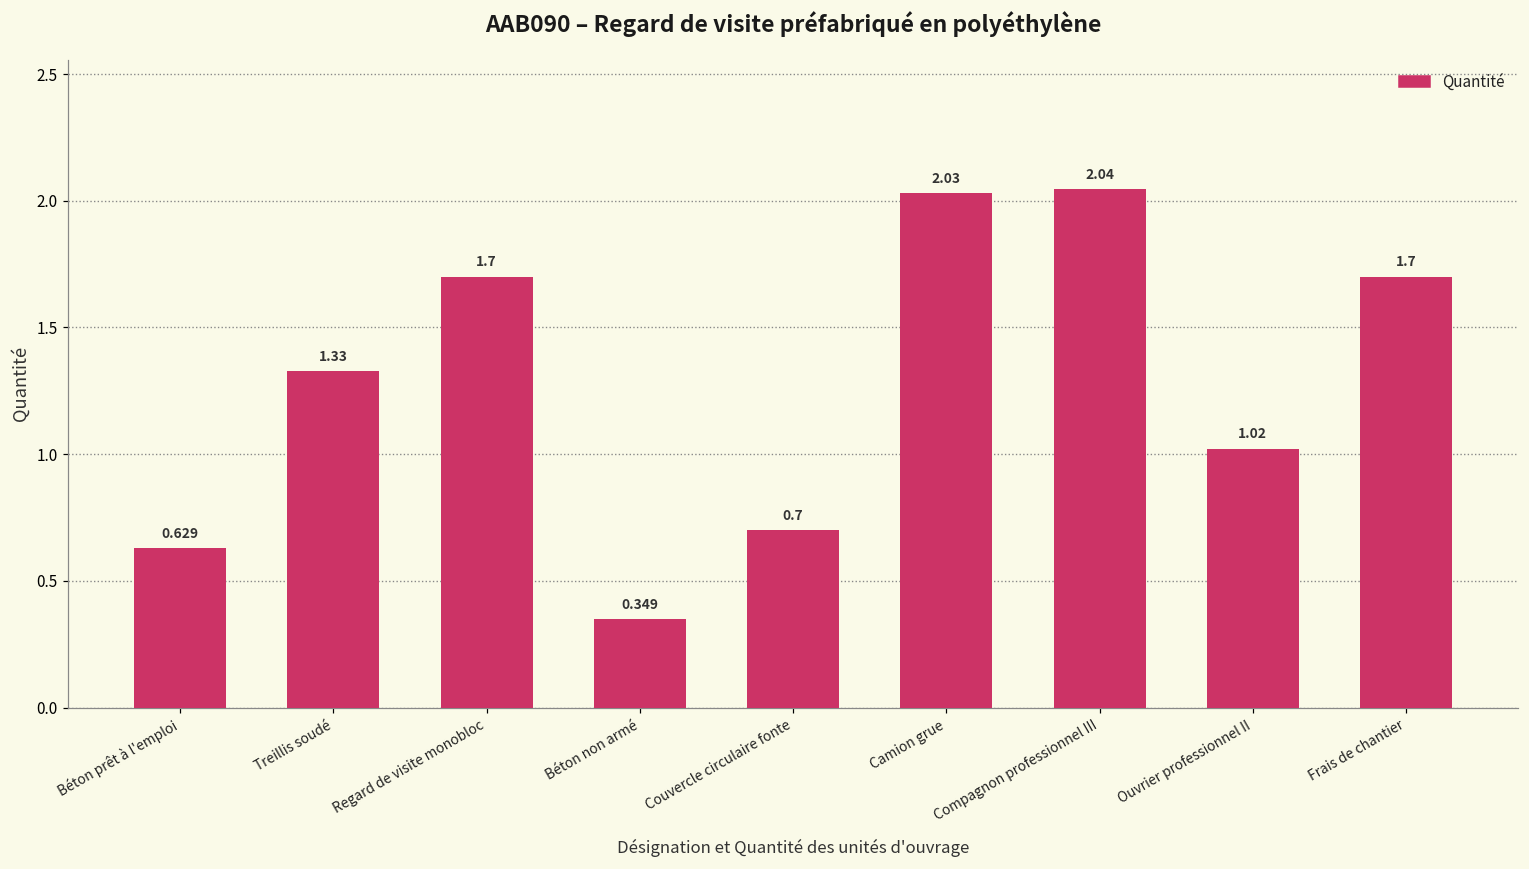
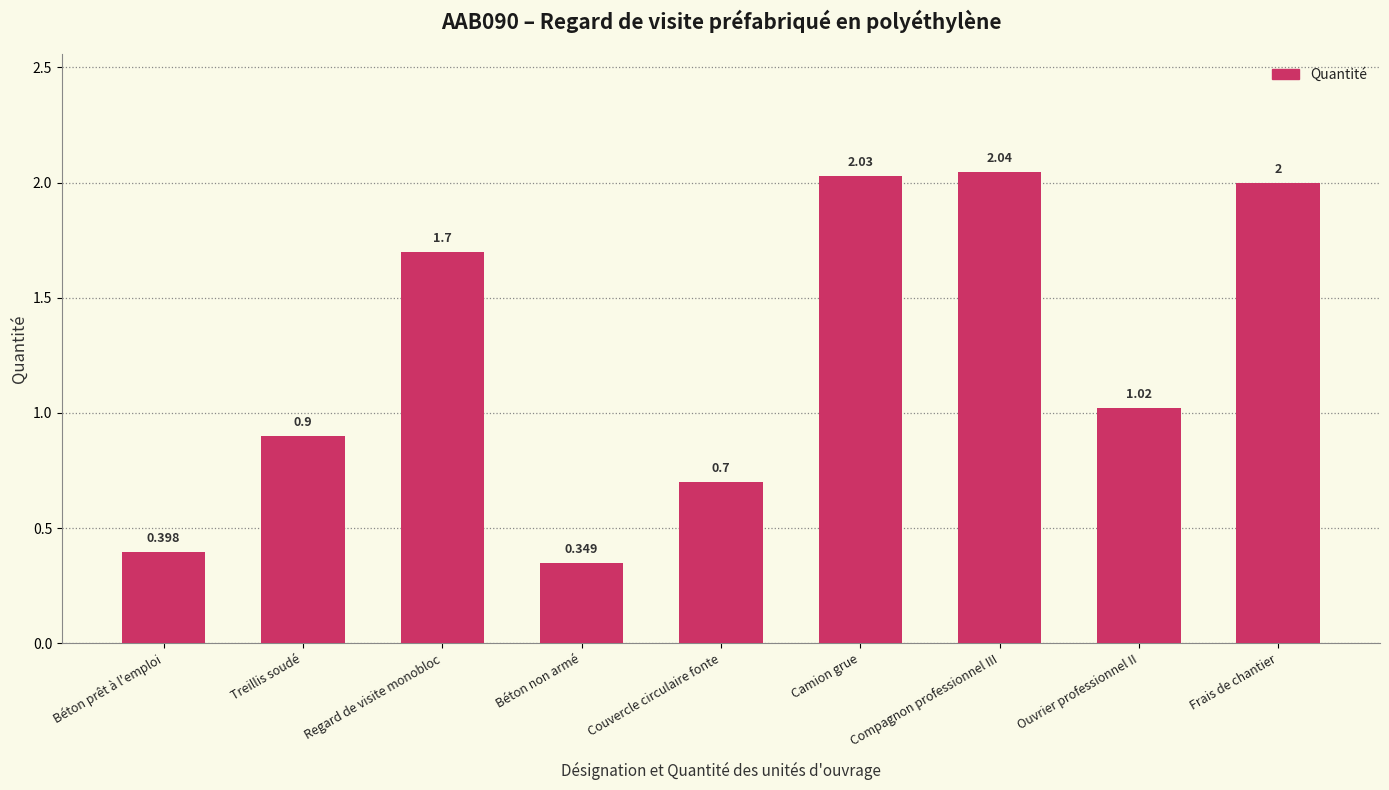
Béton prêt à l'emploi: 0.629 -> 0.398
Treillis soudé: 1.33 -> 0.9
Frais de chantier: 1.7 -> 2
